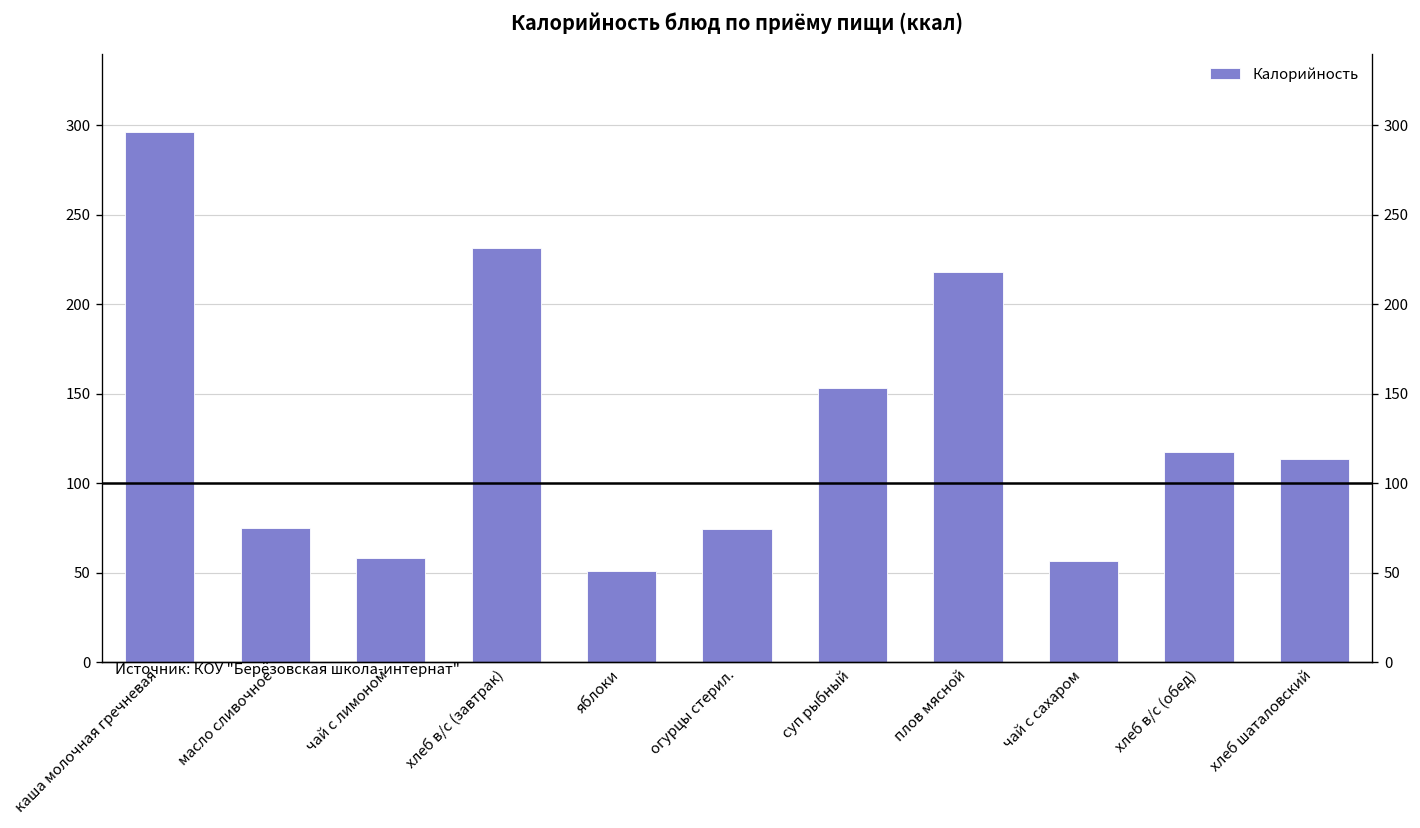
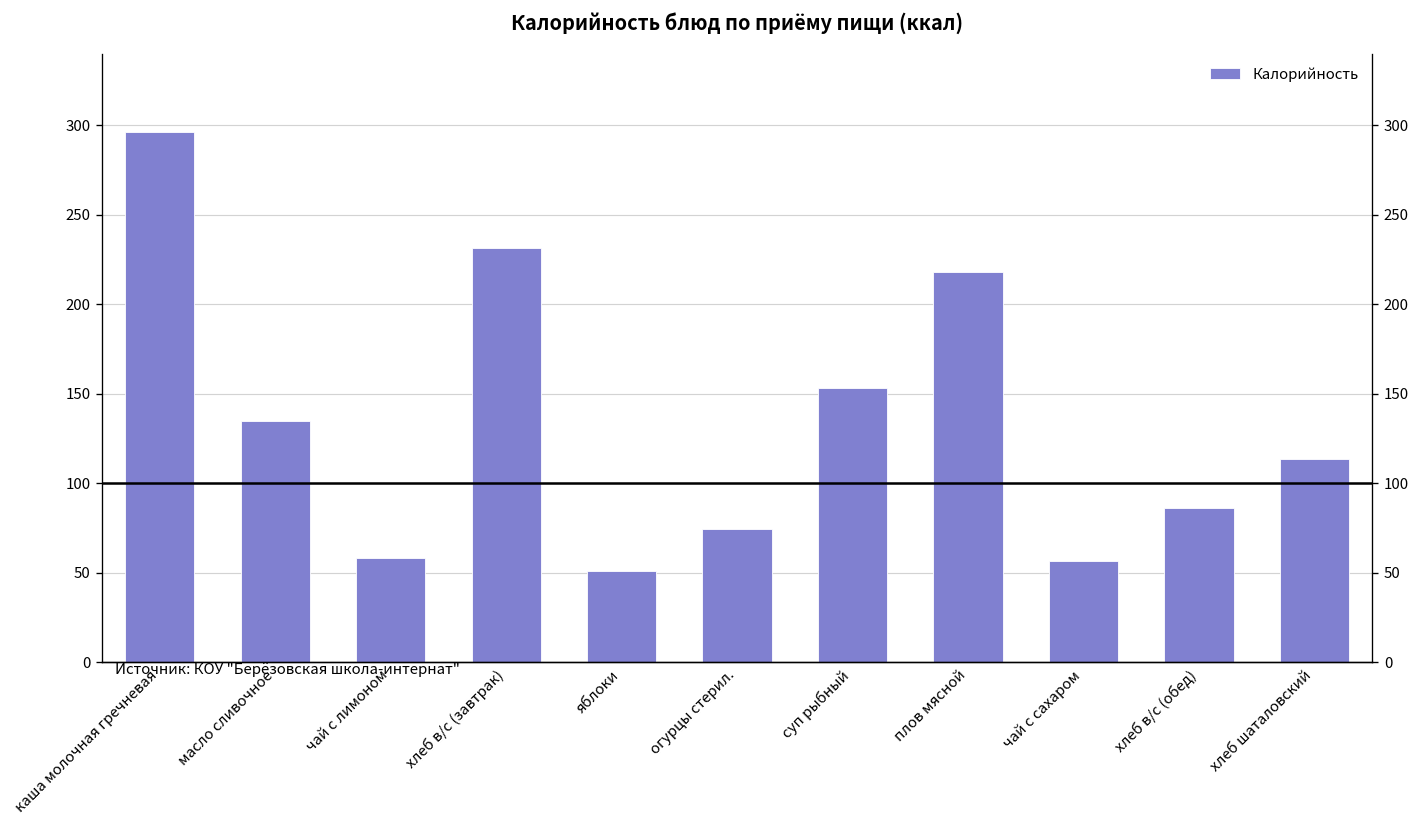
масло сливочное: 75 -> 135
хлеб в/с (обед): 117 -> 86
